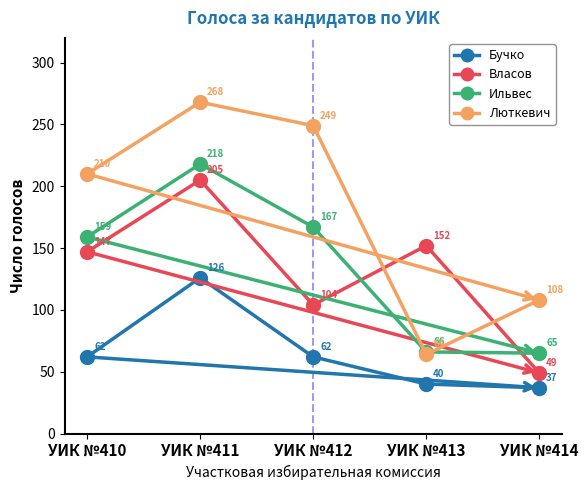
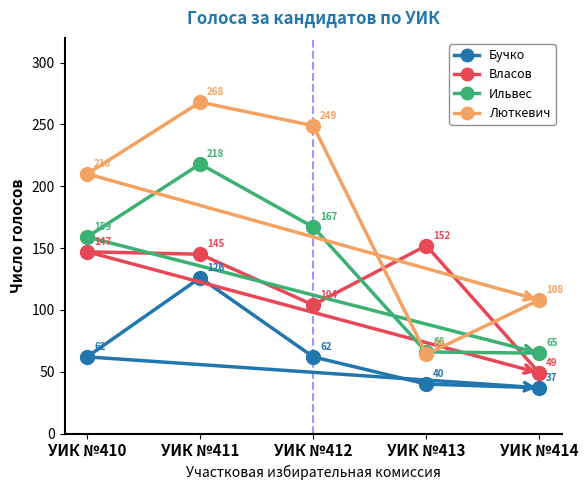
Власов, УИК №411: 205 -> 145
